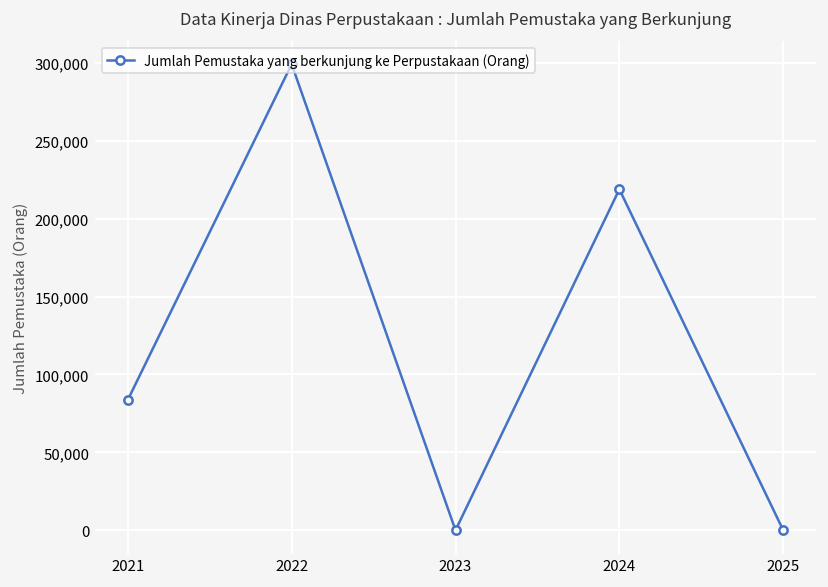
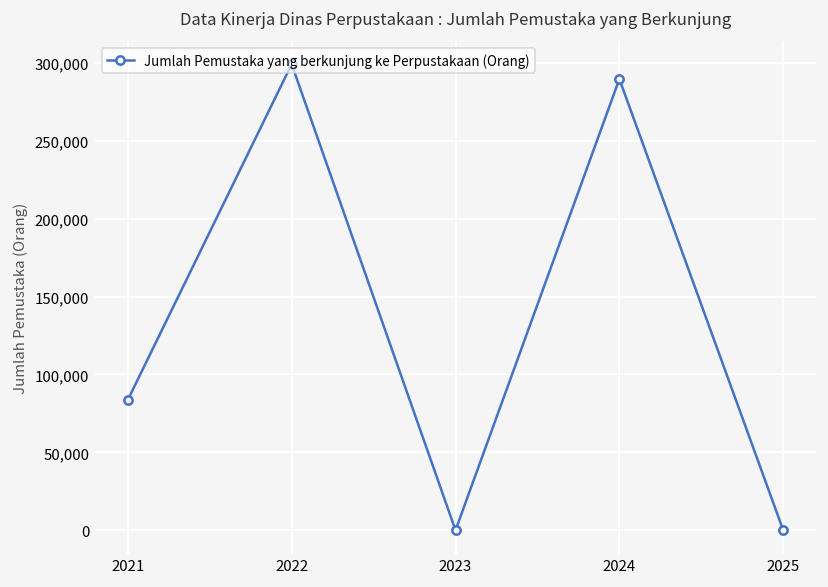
2024: 219,000 -> 290,000
